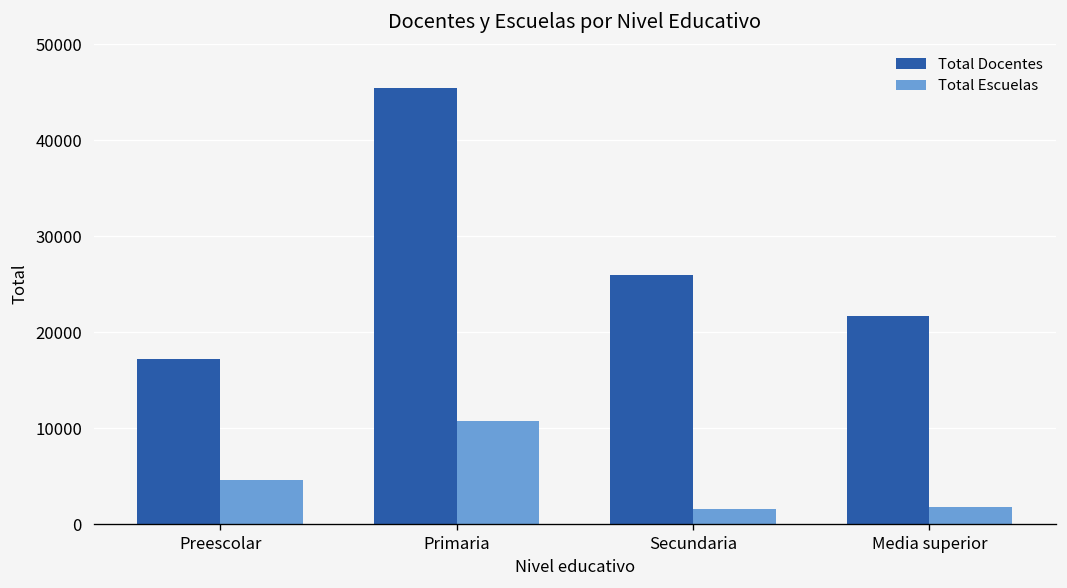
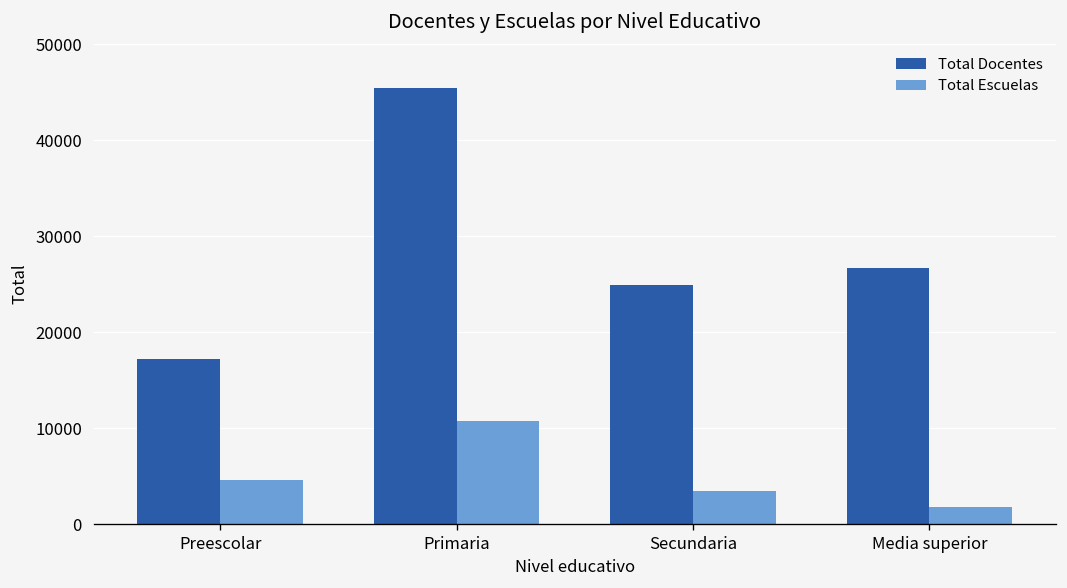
Total Docentes, Secundaria: 26000 -> 25000
Total Escuelas, Secundaria: 2000 -> 3000
Total Docentes, Media superior: 22000 -> 27000
